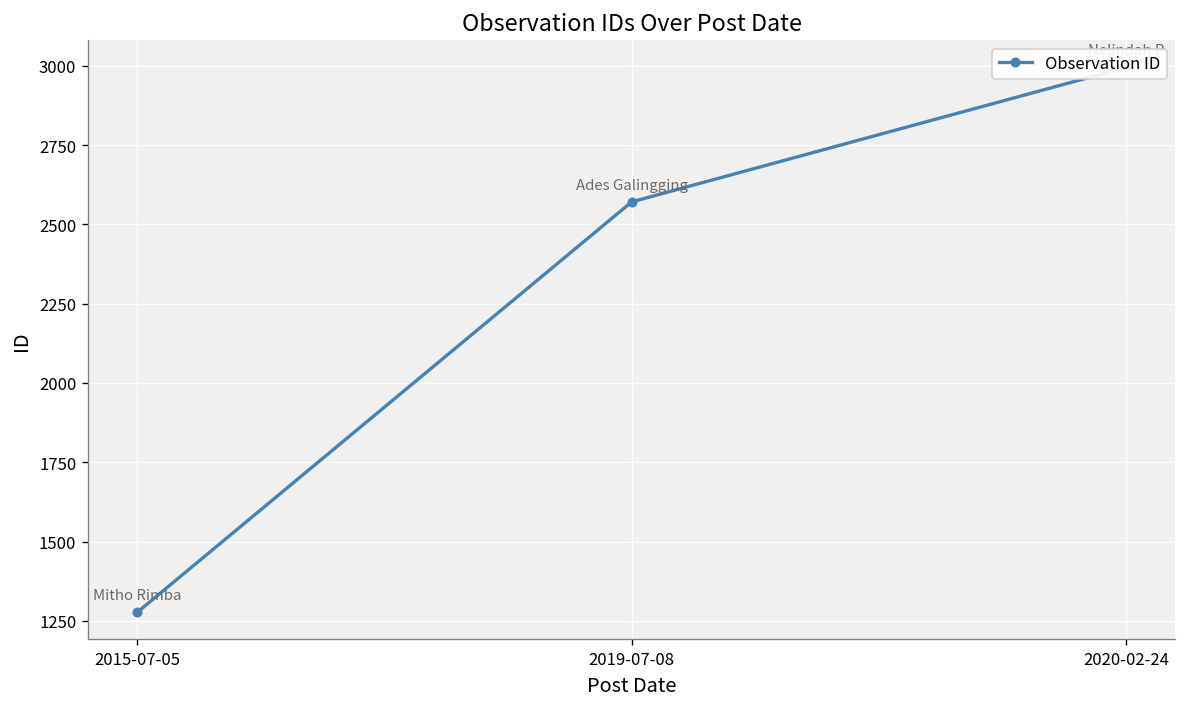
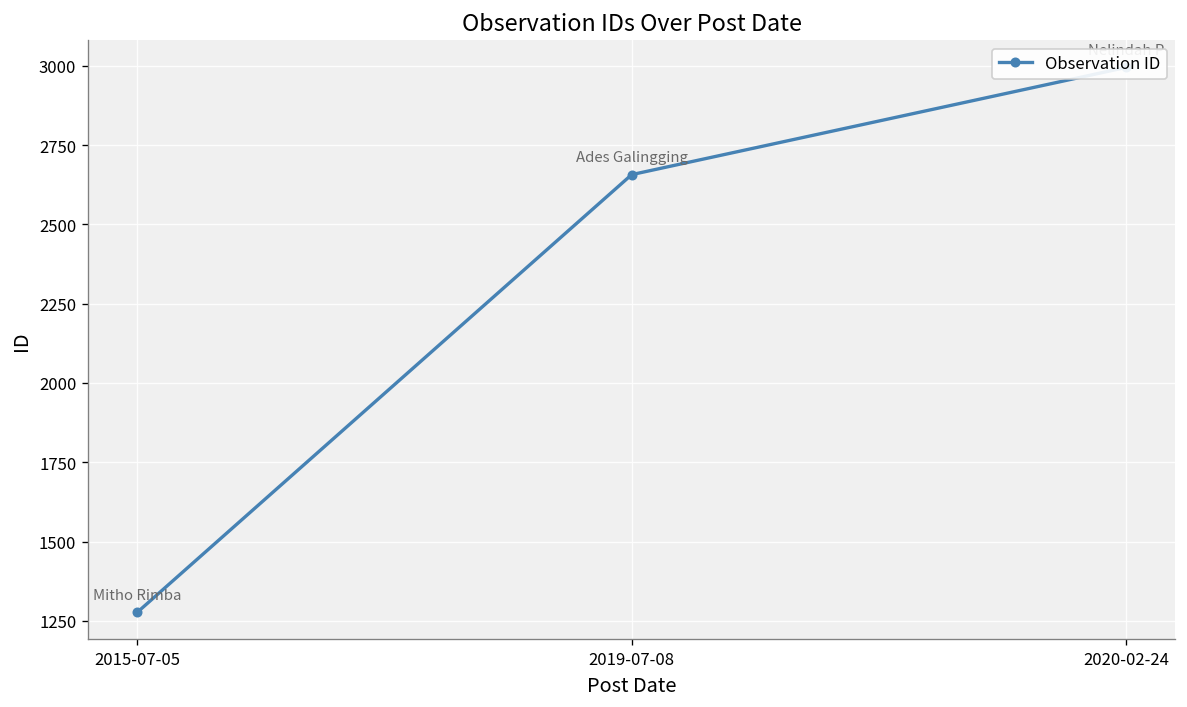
2019-07-08: 2570 -> 2660
